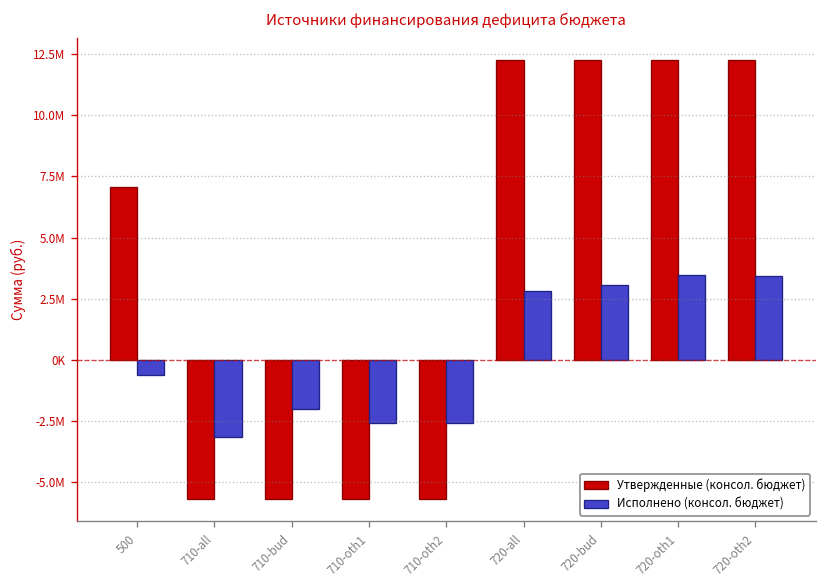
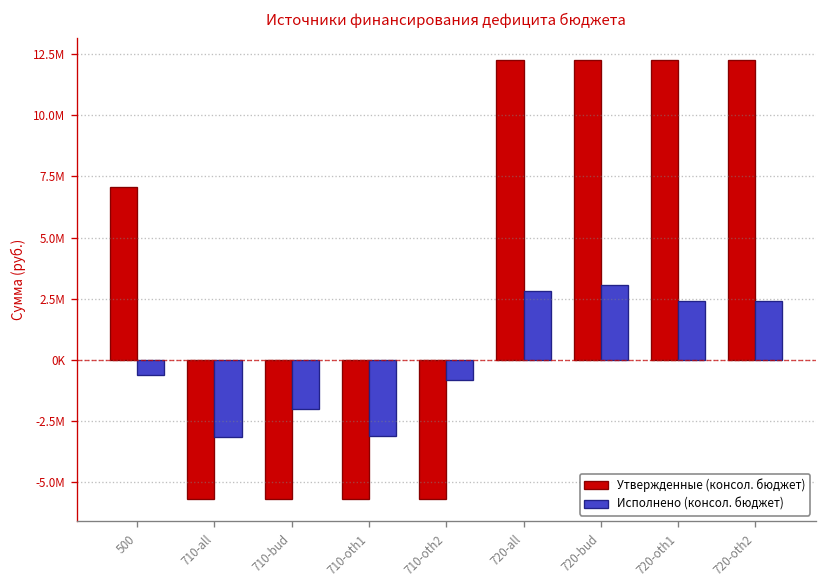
Исполнено (консол. бюджет), 710-oth1: -2600000 -> -3100000
Исполнено (консол. бюджет), 710-oth2: -2600000 -> -800000
Исполнено (консол. бюджет), 720-oth1: 3500000 -> 2400000
Исполнено (консол. бюджет), 720-oth2: 3400000 -> 2400000
